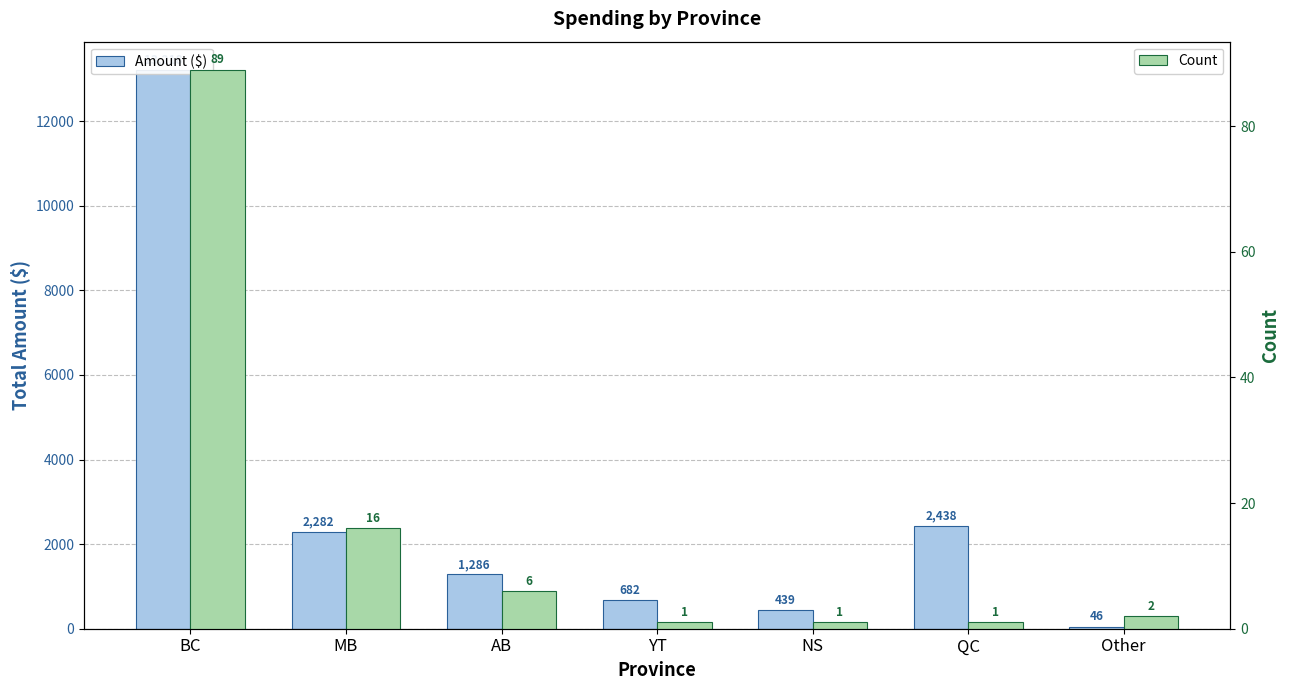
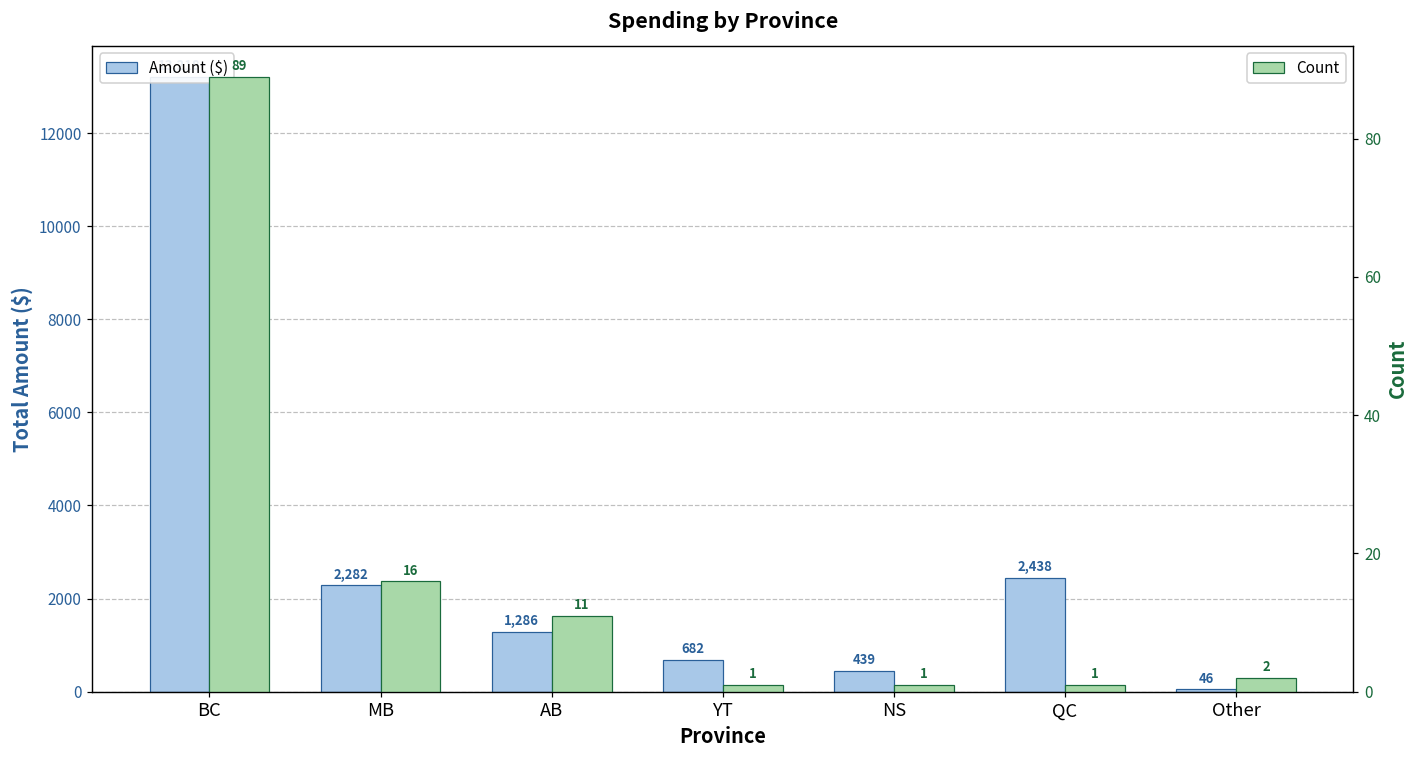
Count, AB: 6 -> 11
